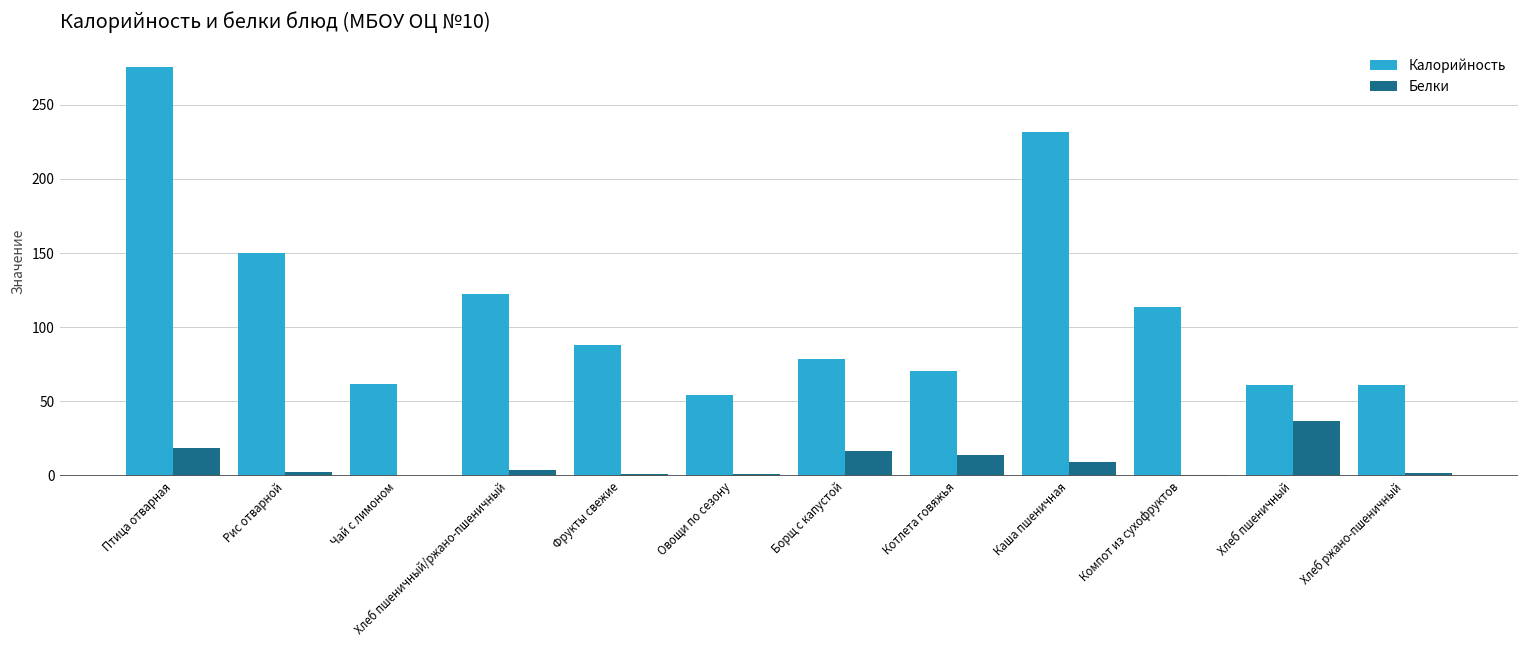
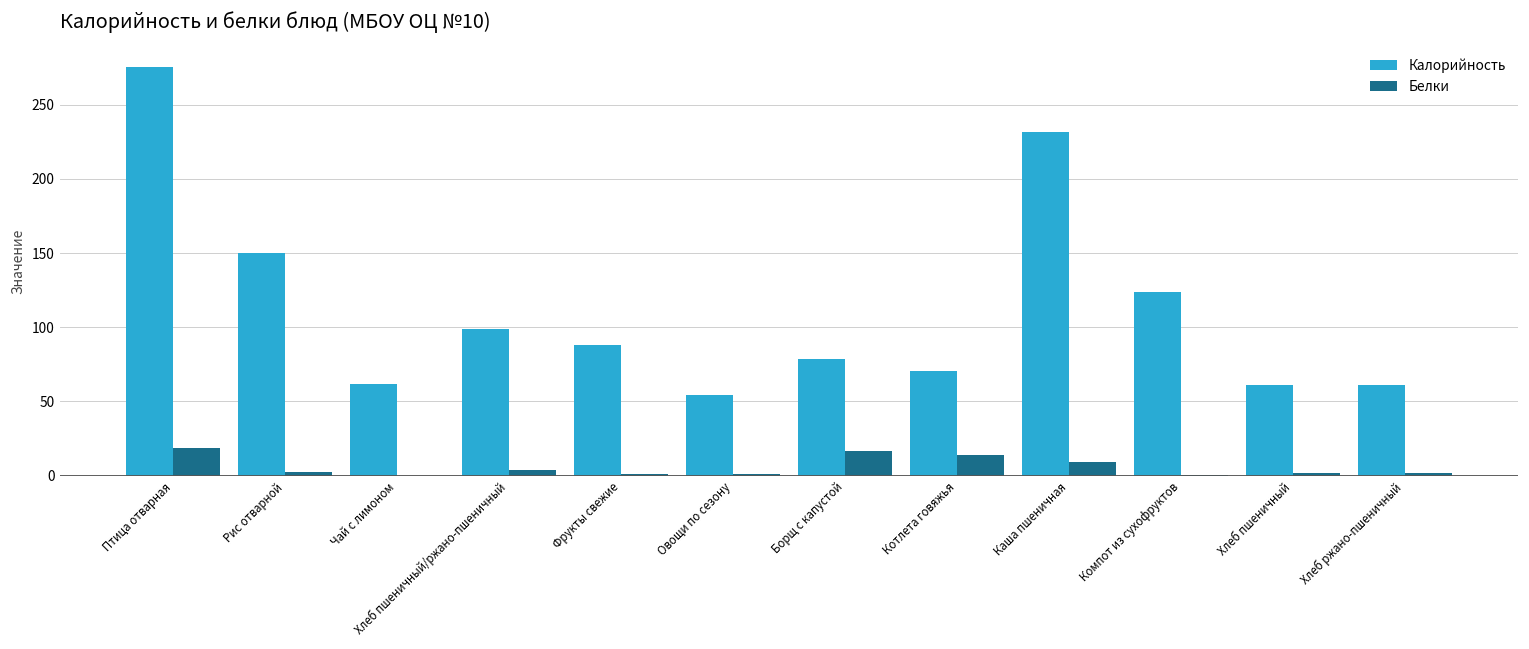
Калорийность, Хлеб пшеничный/ржано-пшеничный: 123 -> 99
Калорийность, Компот из сухофруктов: 114 -> 123
Белки, Хлеб пшеничный: 37 -> 2
